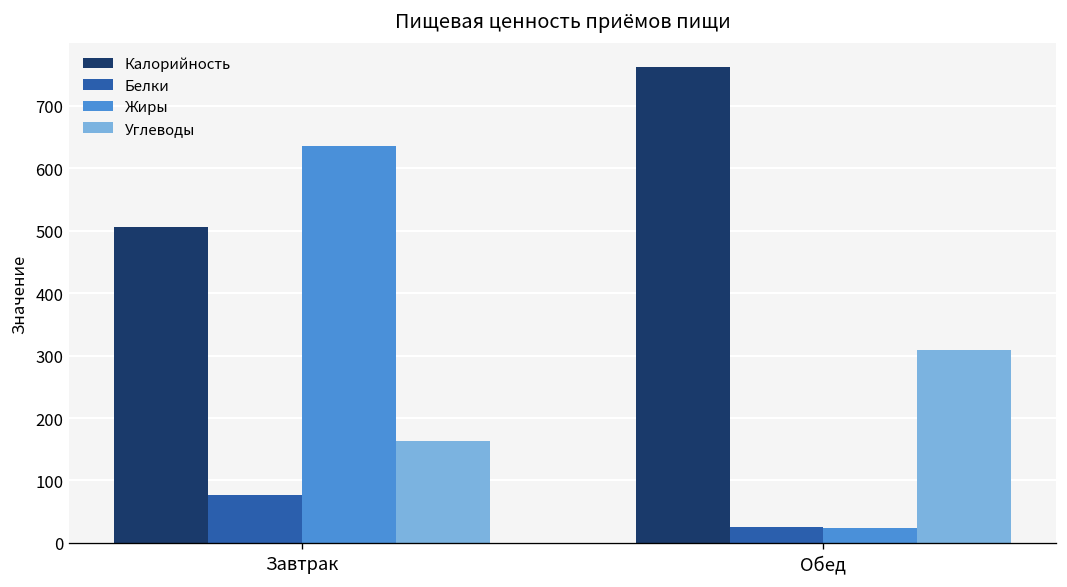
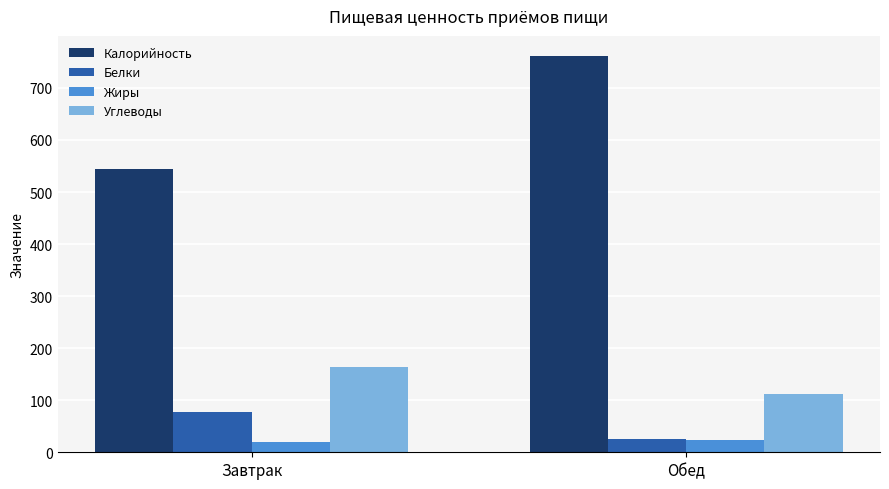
Калорийность, Завтрак: 510 -> 540
Жиры, Завтрак: 640 -> 20
Углеводы, Обед: 310 -> 110
